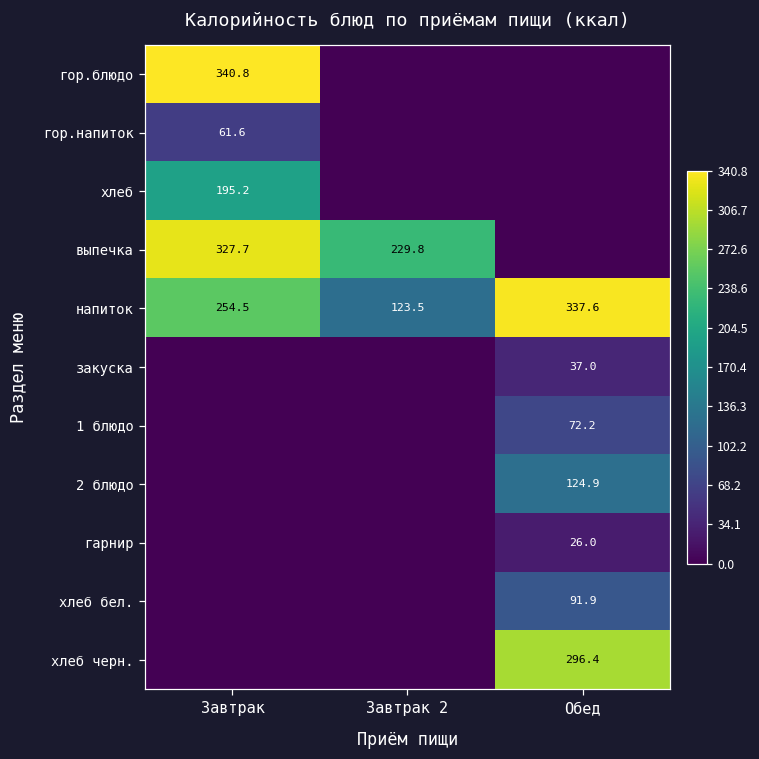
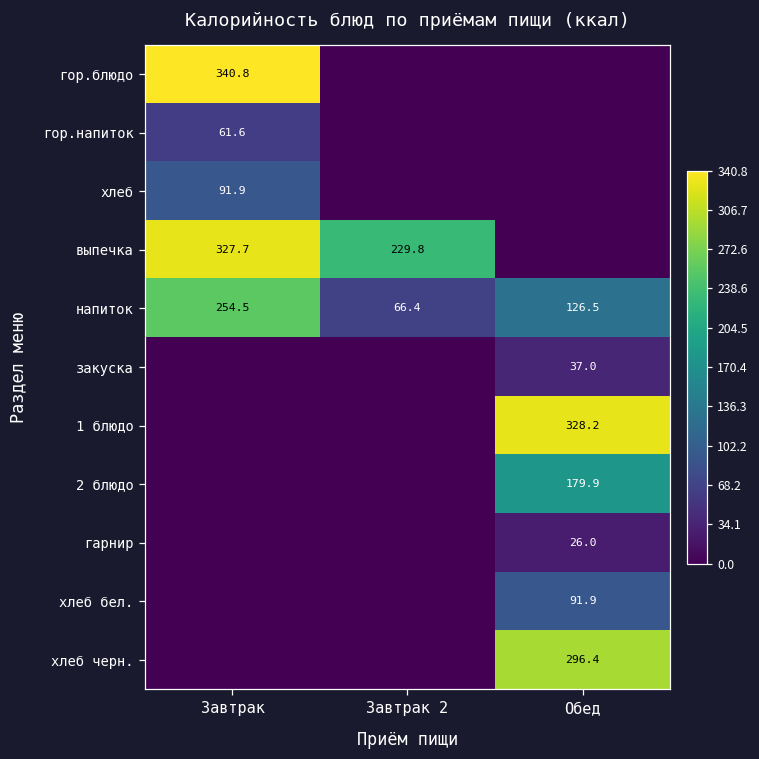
хлеб, Завтрак: 195.2 -> 91.9
напиток, Завтрак 2: 123.5 -> 66.4
напиток, Обед: 337.6 -> 126.5
1 блюдо, Обед: 72.2 -> 328.2
2 блюдо, Обед: 124.9 -> 179.9
